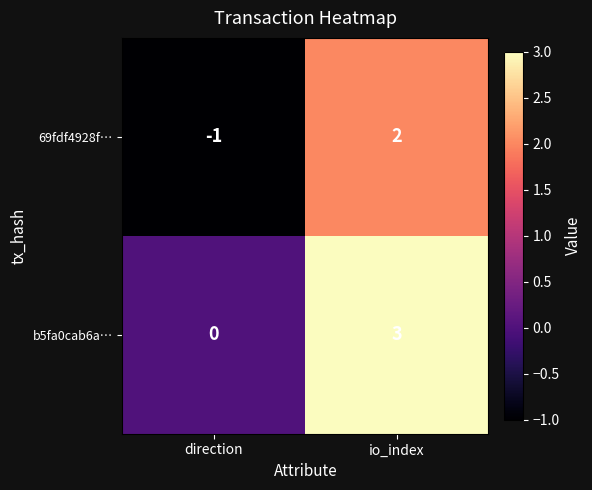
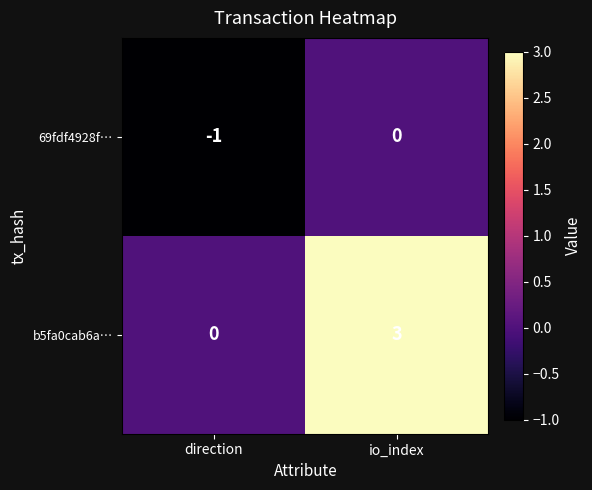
69fdf4928f…, io_index: 2 -> 0
